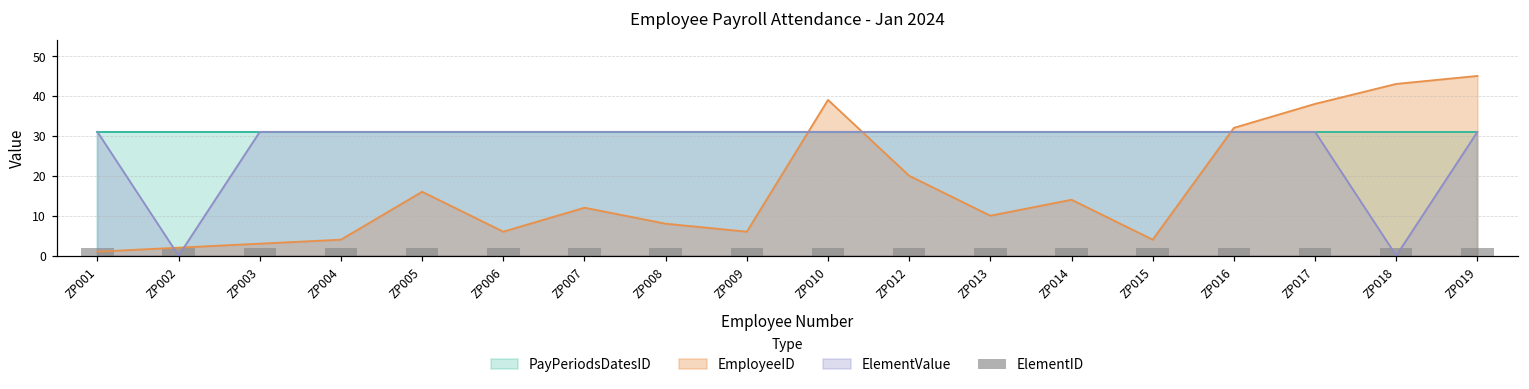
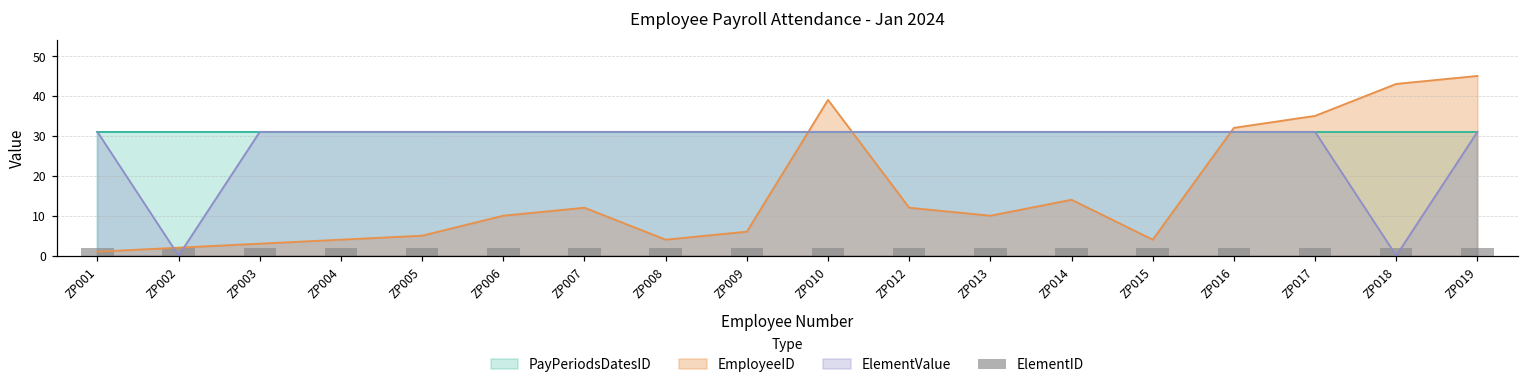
EmployeeID, ZP005: 16 -> 5
EmployeeID, ZP006: 6 -> 10
EmployeeID, ZP008: 8 -> 4
EmployeeID, ZP012: 20 -> 12
EmployeeID, ZP017: 38 -> 35
